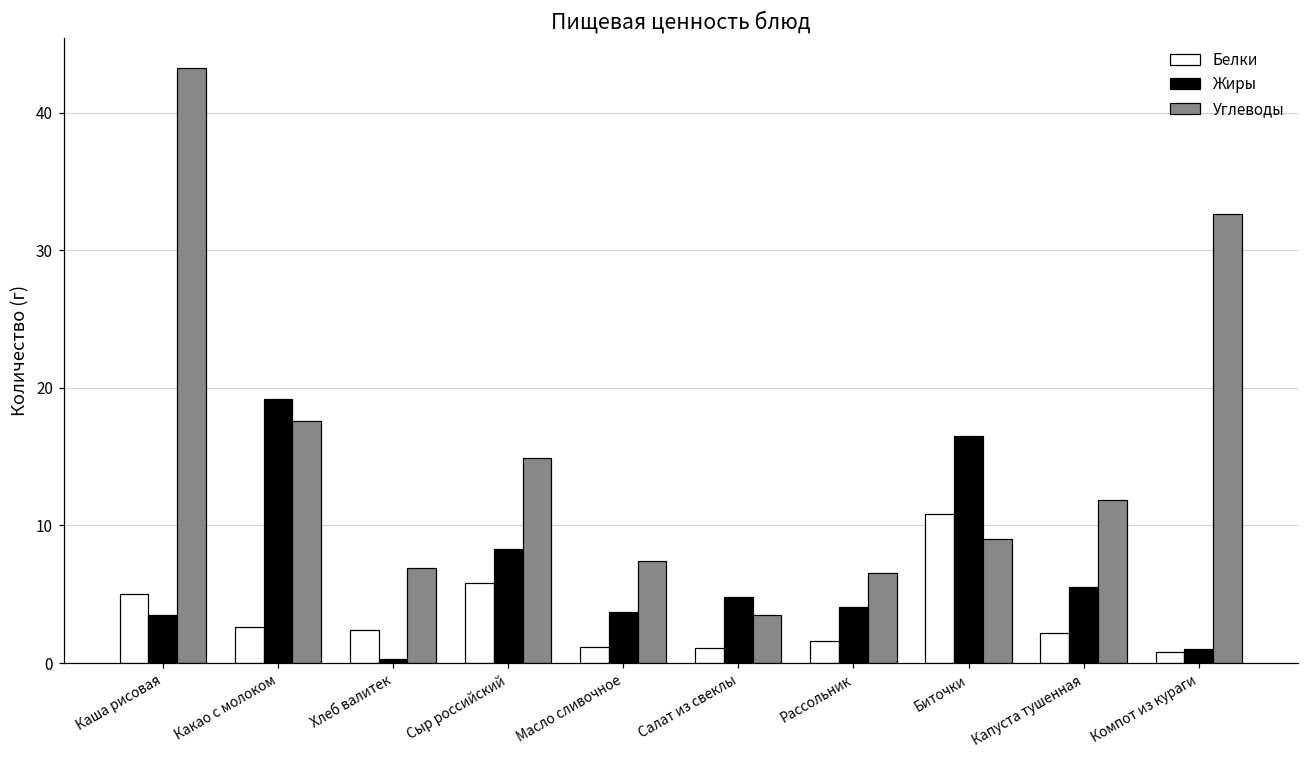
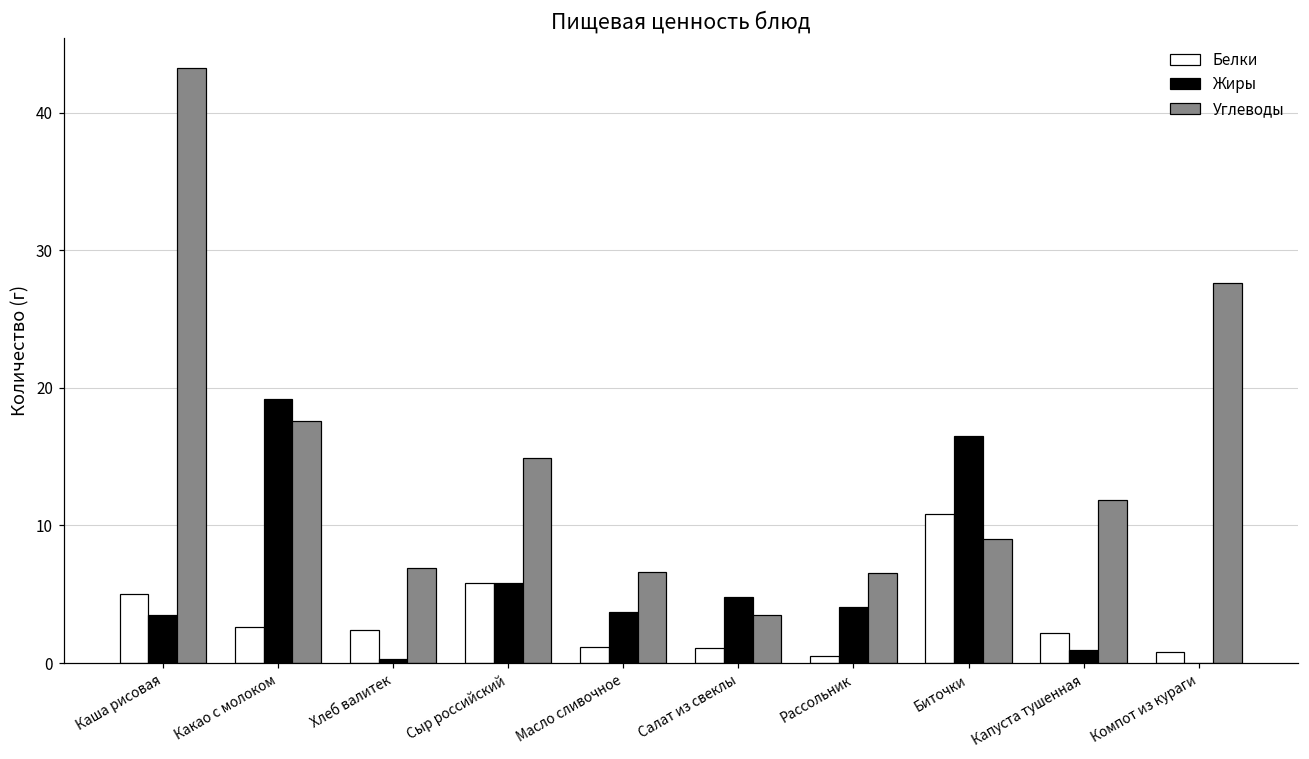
Жиры, Сыр российский: 8.3 -> 5.8
Углеводы, Масло сливочное: 7.4 -> 6.6
Белки, Рассольник: 1.6 -> 0.5
Жиры, Капуста тушенная: 5.5 -> 0.9
Жиры, Компот из кураги: 1.0 -> 0.0
Углеводы, Компот из кураги: 32.6 -> 27.6
